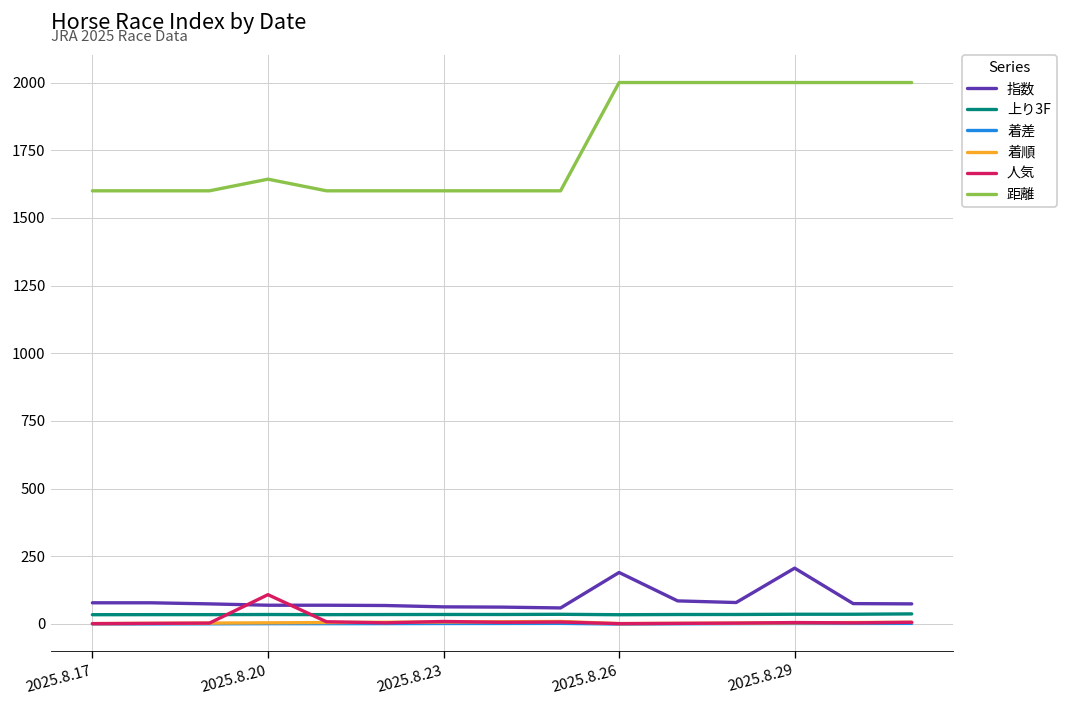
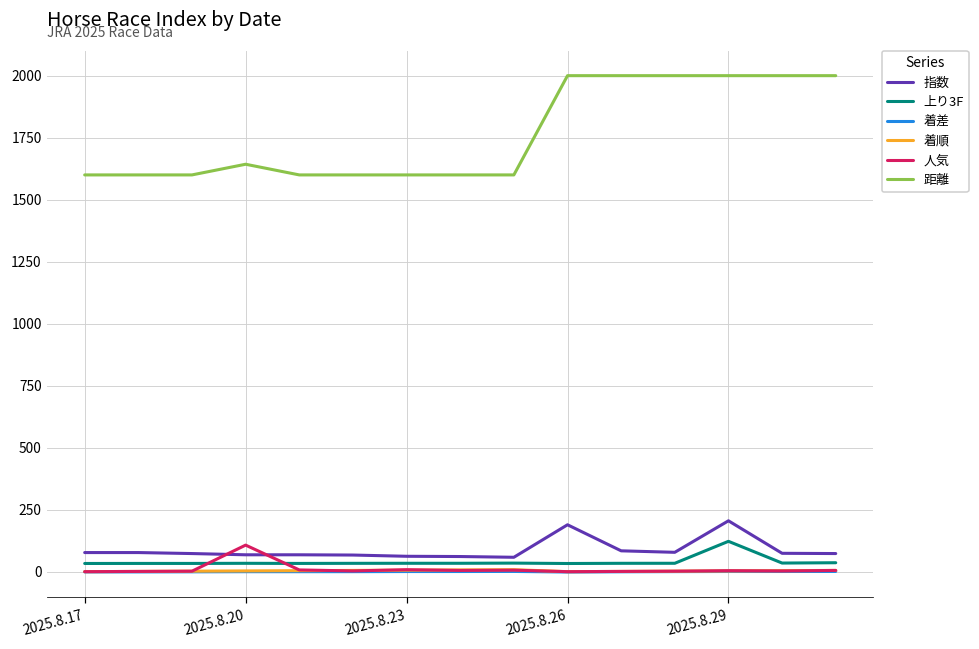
上り3F, 2025.8.29: 40 -> 120
